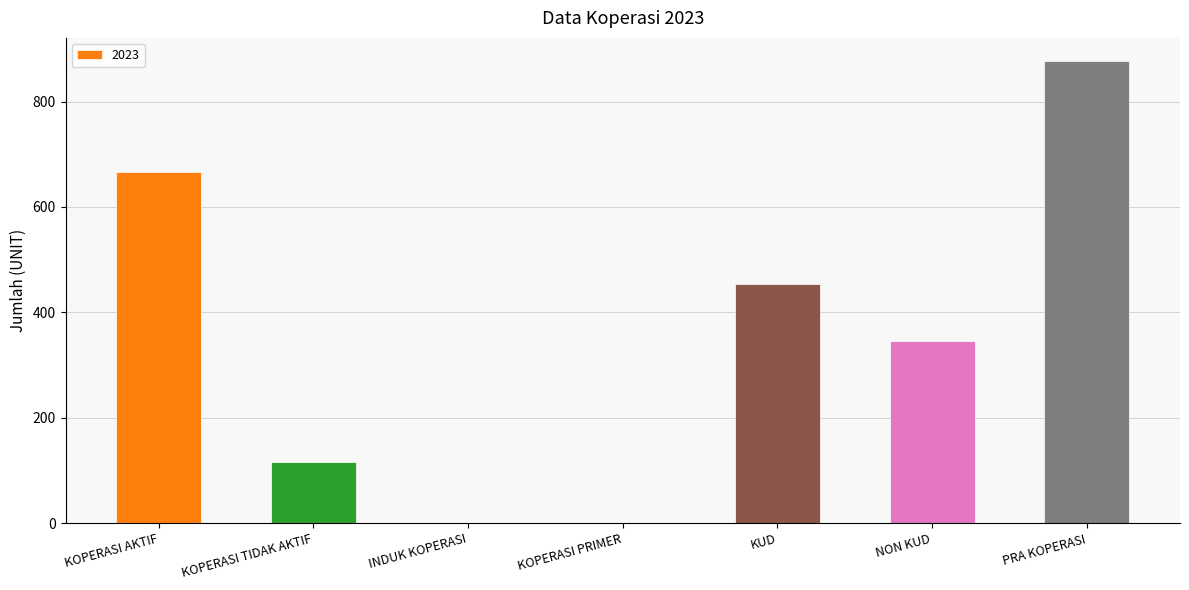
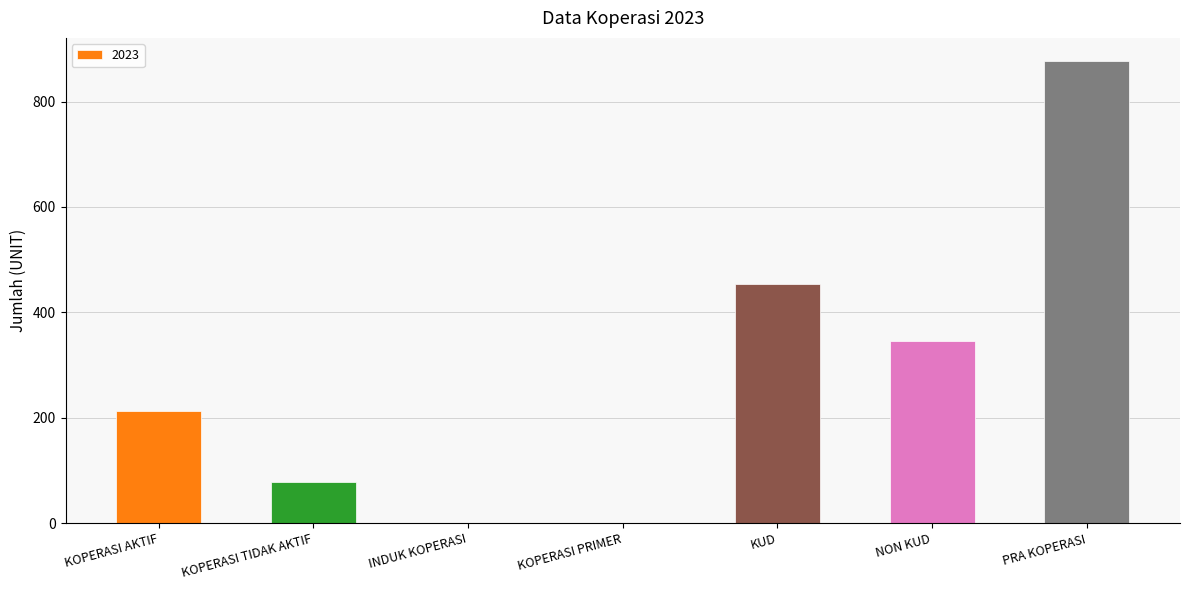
KOPERASI AKTIF: 670 -> 210
KOPERASI TIDAK AKTIF: 120 -> 80
